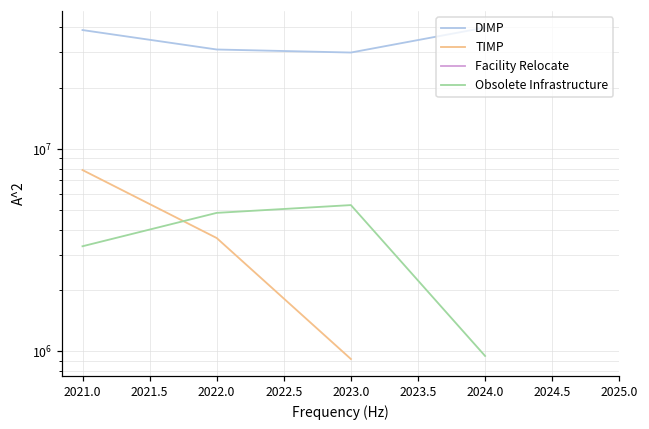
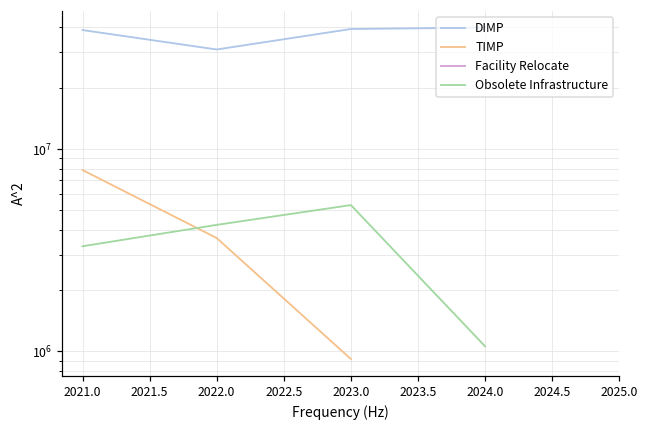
Obsolete Infrastructure, 2022.0: 4800000 -> 4200000
DIMP, 2023.0: 30000000 -> 39000000
Obsolete Infrastructure, 2024.0: 900000 -> 1100000
